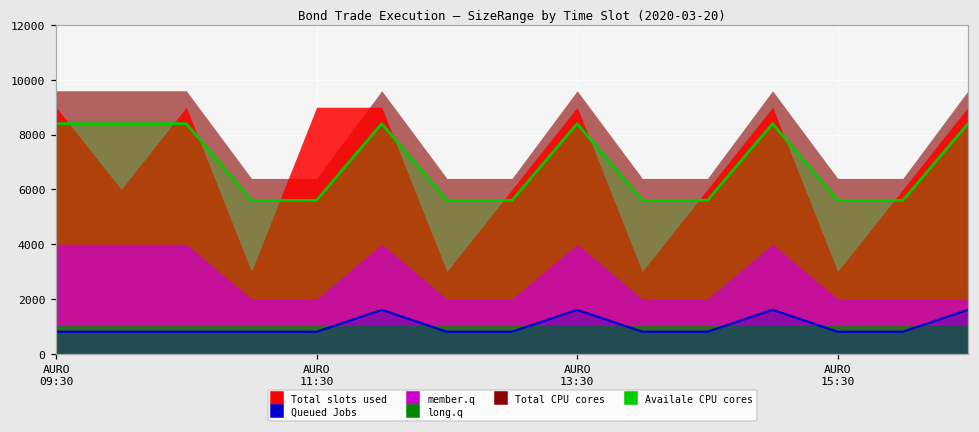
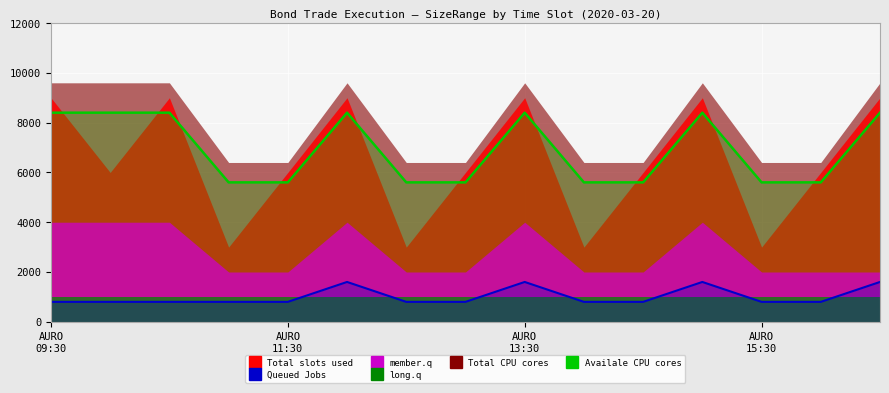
Total slots used, AURO 11:30: 9000 -> 6000
